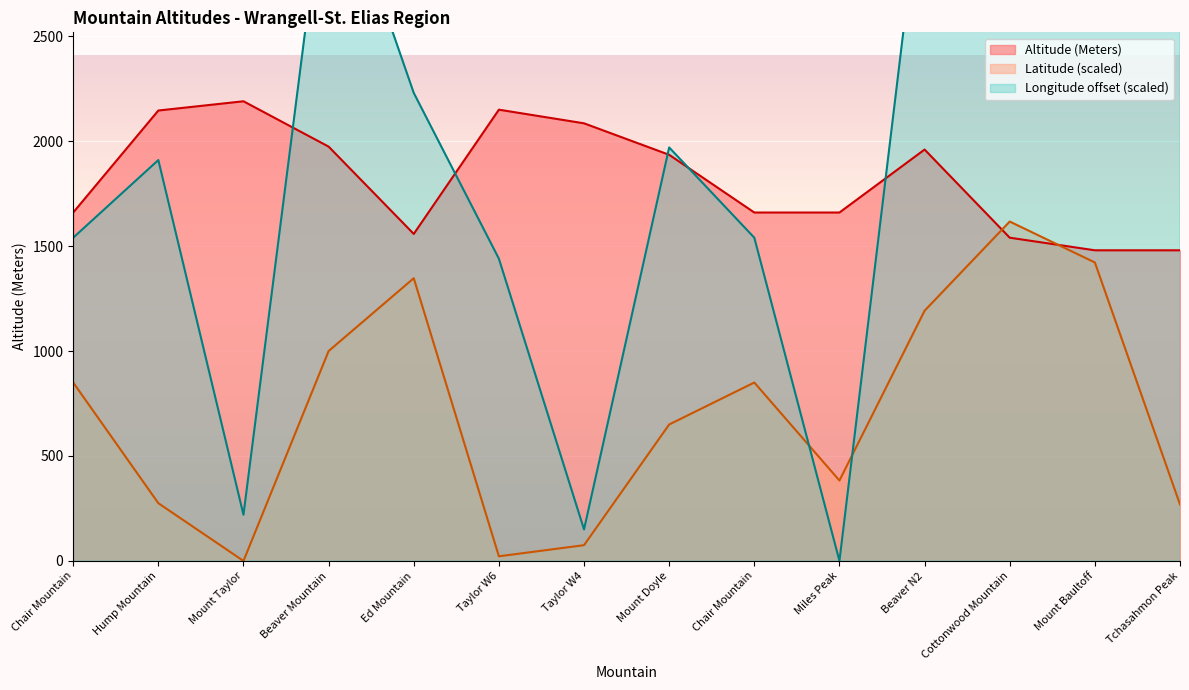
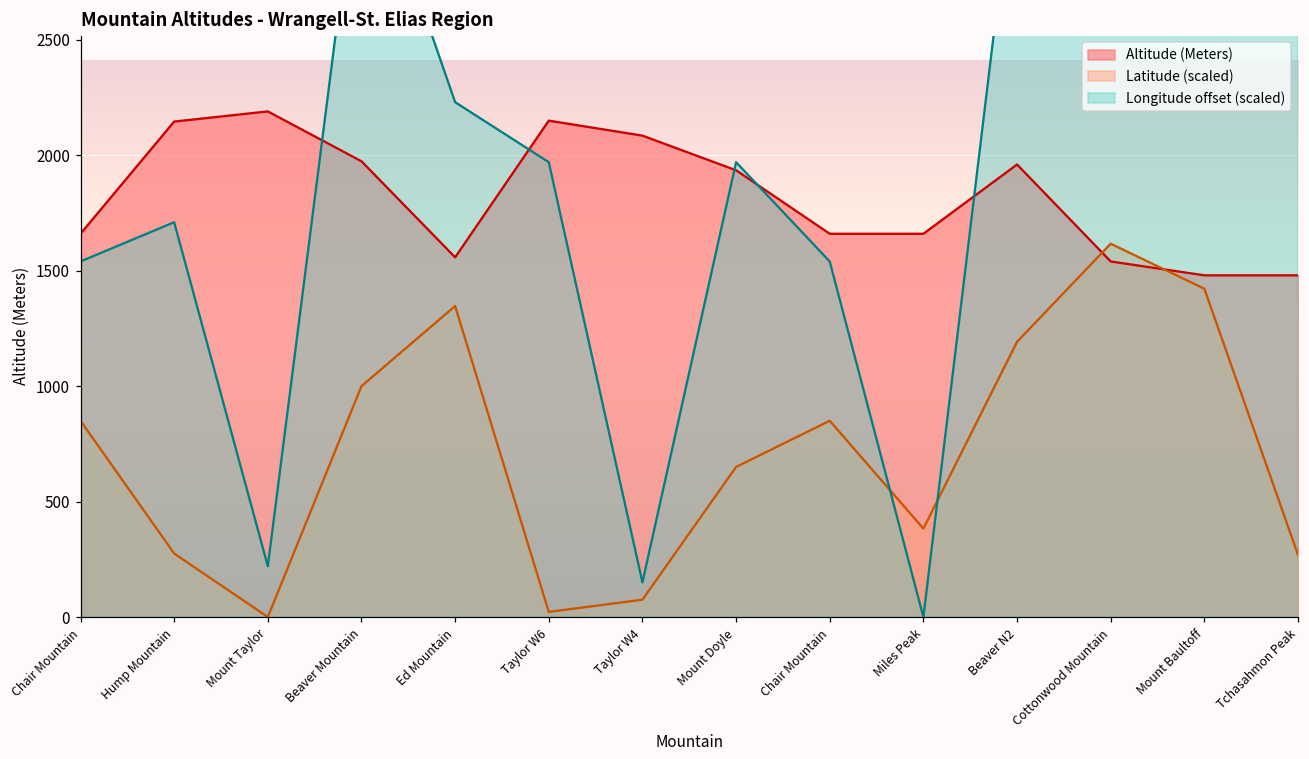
Longitude offset (scaled), Hump Mountain: 1910 -> 1710
Longitude offset (scaled), Taylor W6: 1440 -> 1970
